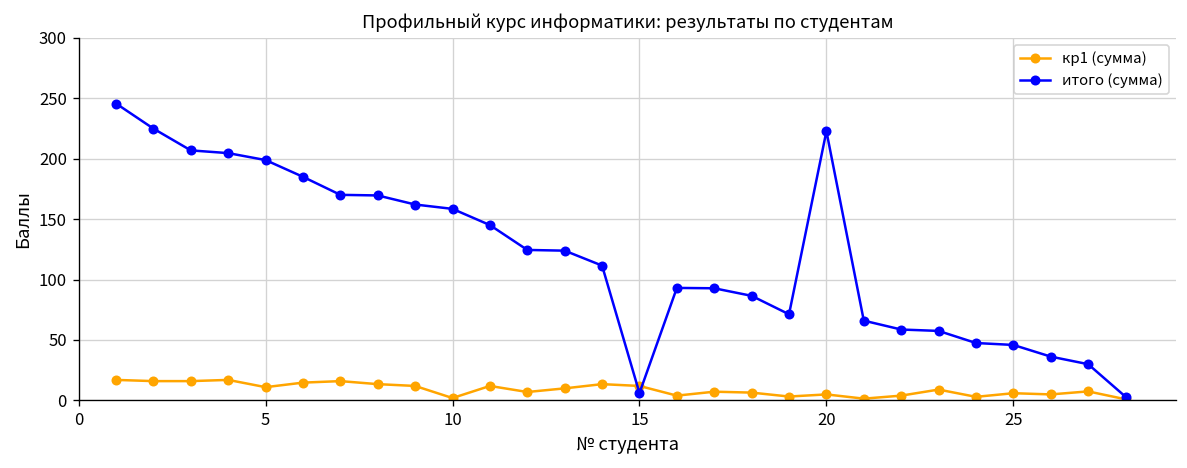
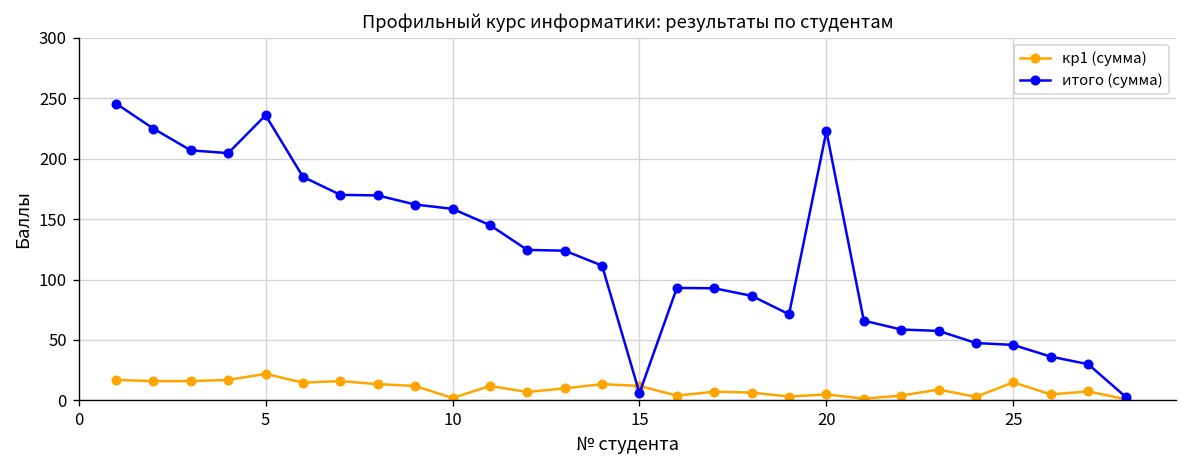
кр1 (сумма), 5: 11 -> 22
итого (сумма), 5: 199 -> 236
кр1 (сумма), 25: 6 -> 15
